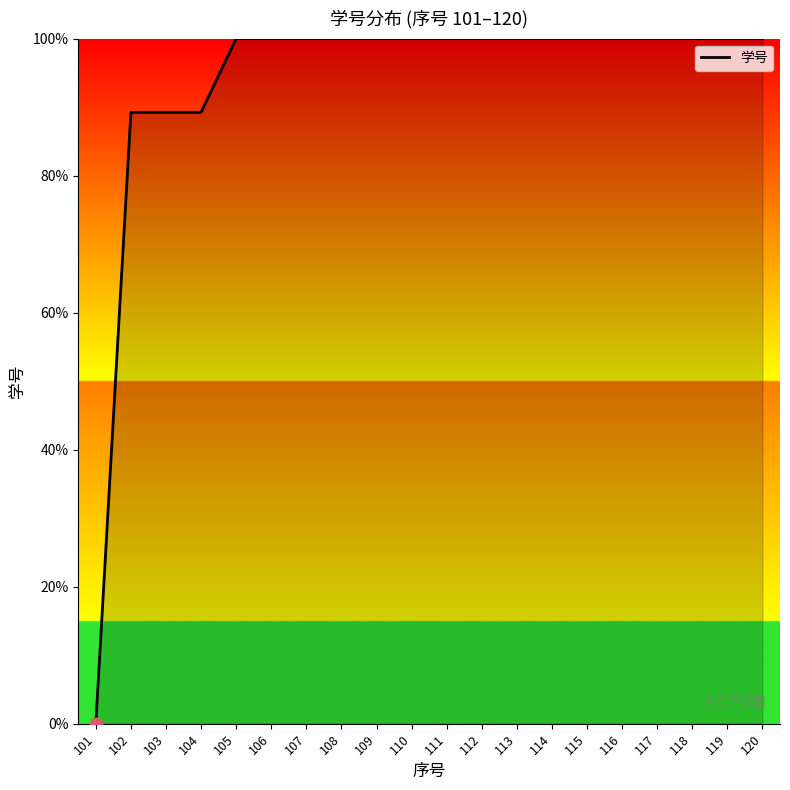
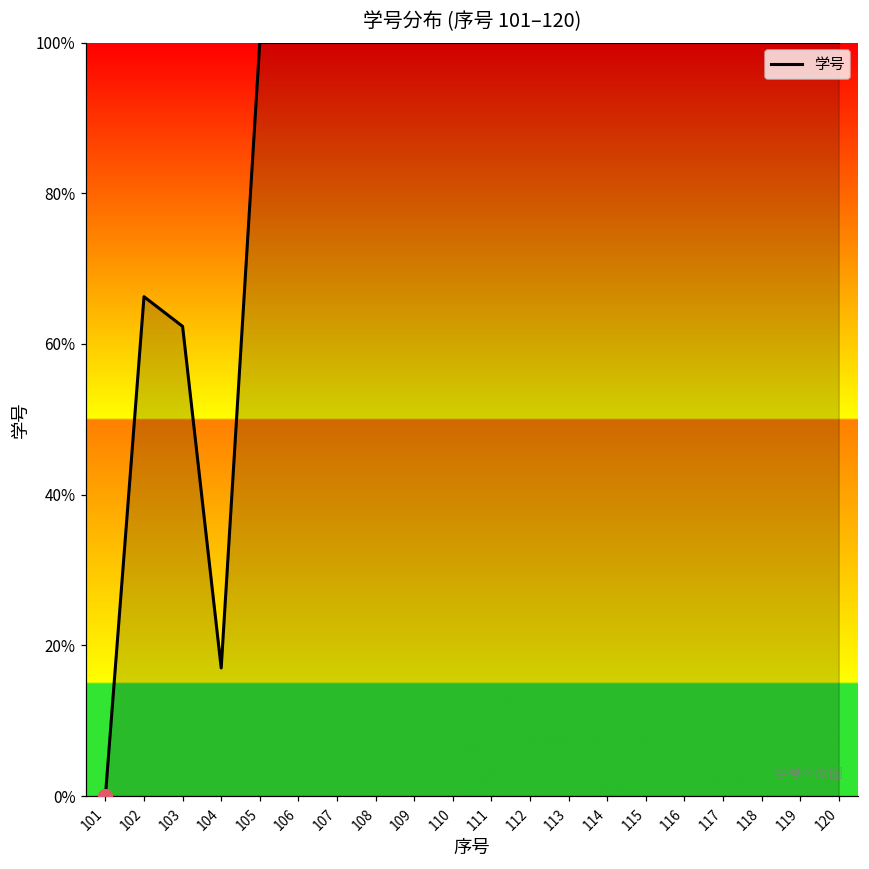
学号, 102: 89% -> 66%
学号, 103: 89% -> 62%
学号, 104: 89% -> 17%
